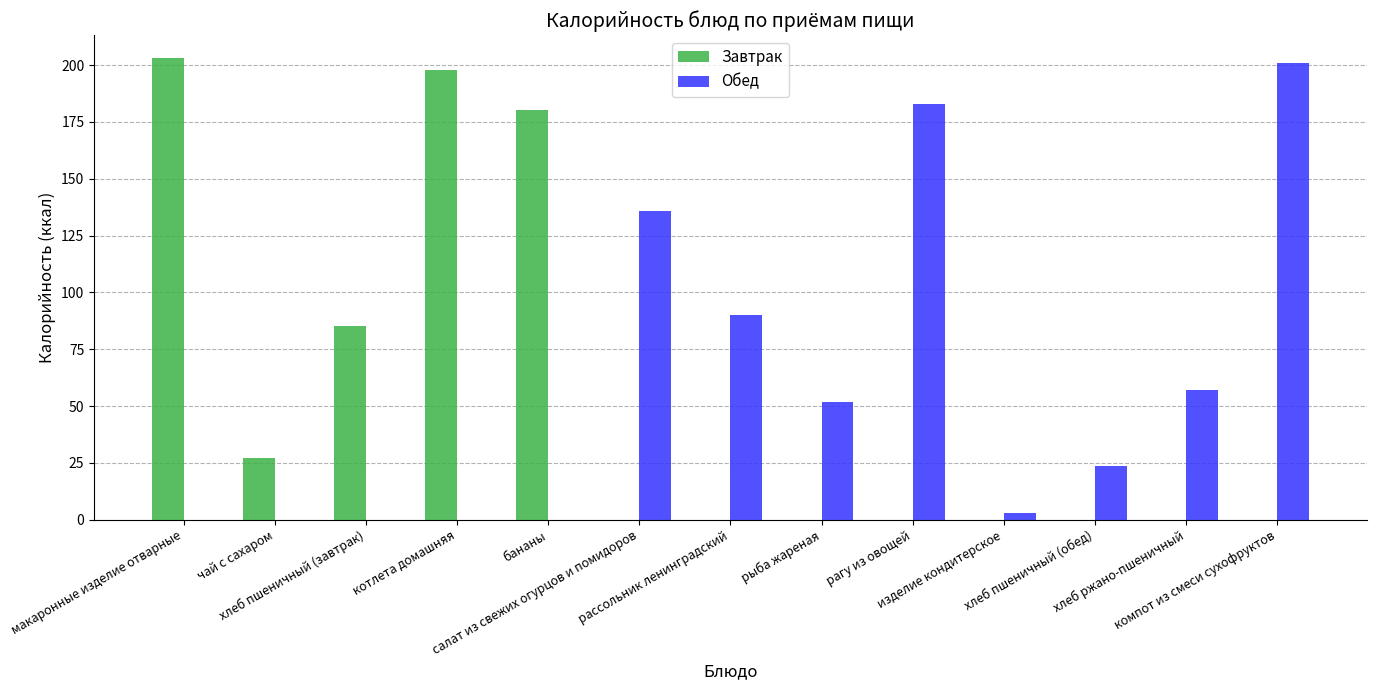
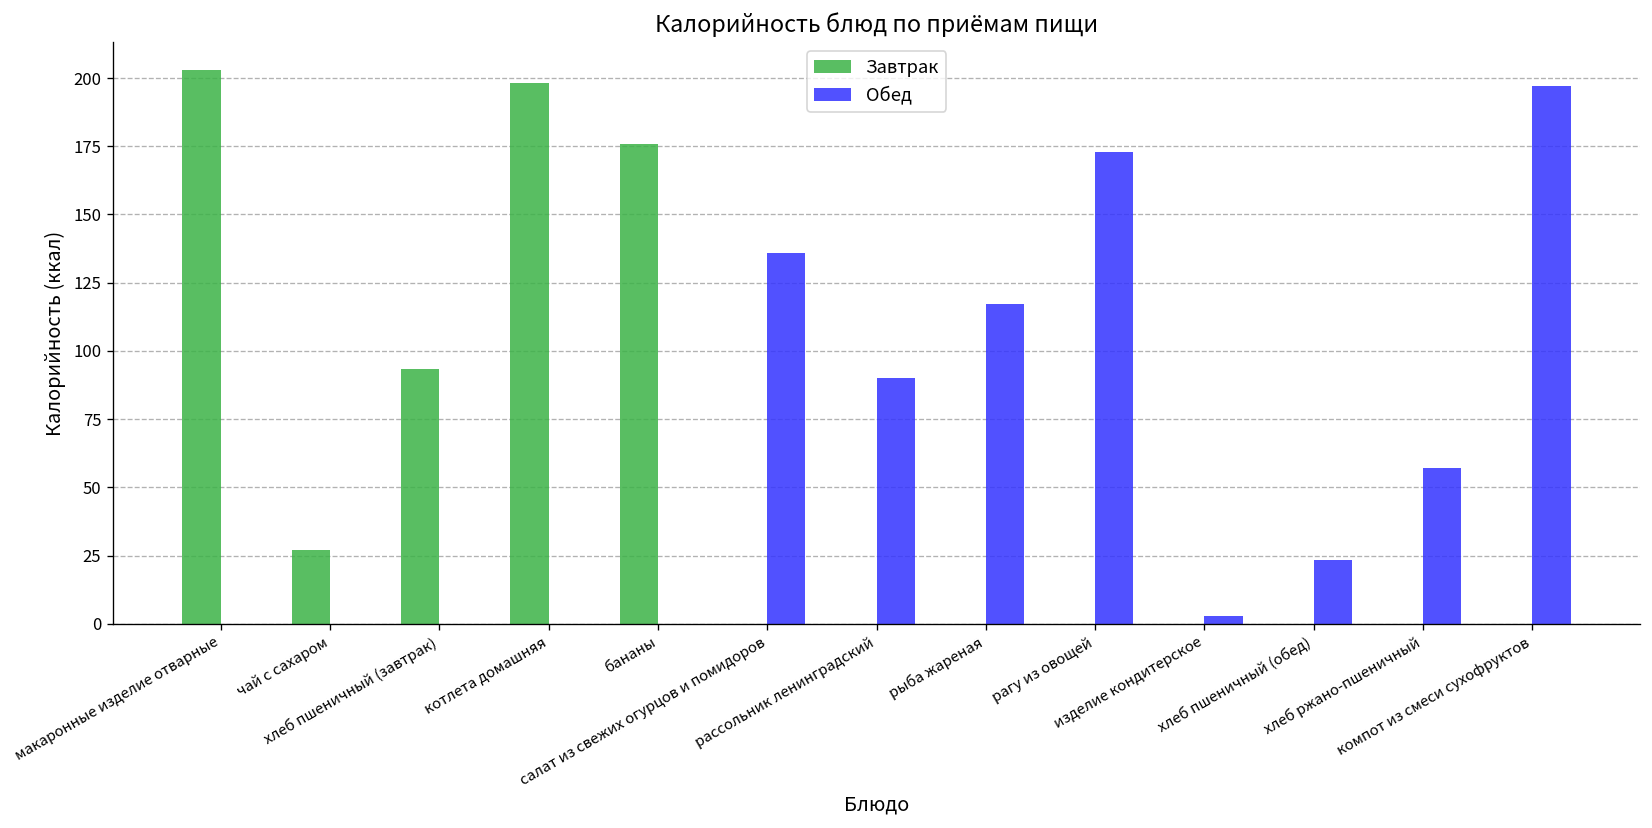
Завтрак, хлеб пшеничный (завтрак): 85 -> 94
Завтрак, бананы: 180 -> 176
Обед, рыба жареная: 52 -> 117
Обед, рагу из овощей: 183 -> 173
Обед, компот из смеси сухофруктов: 201 -> 197
